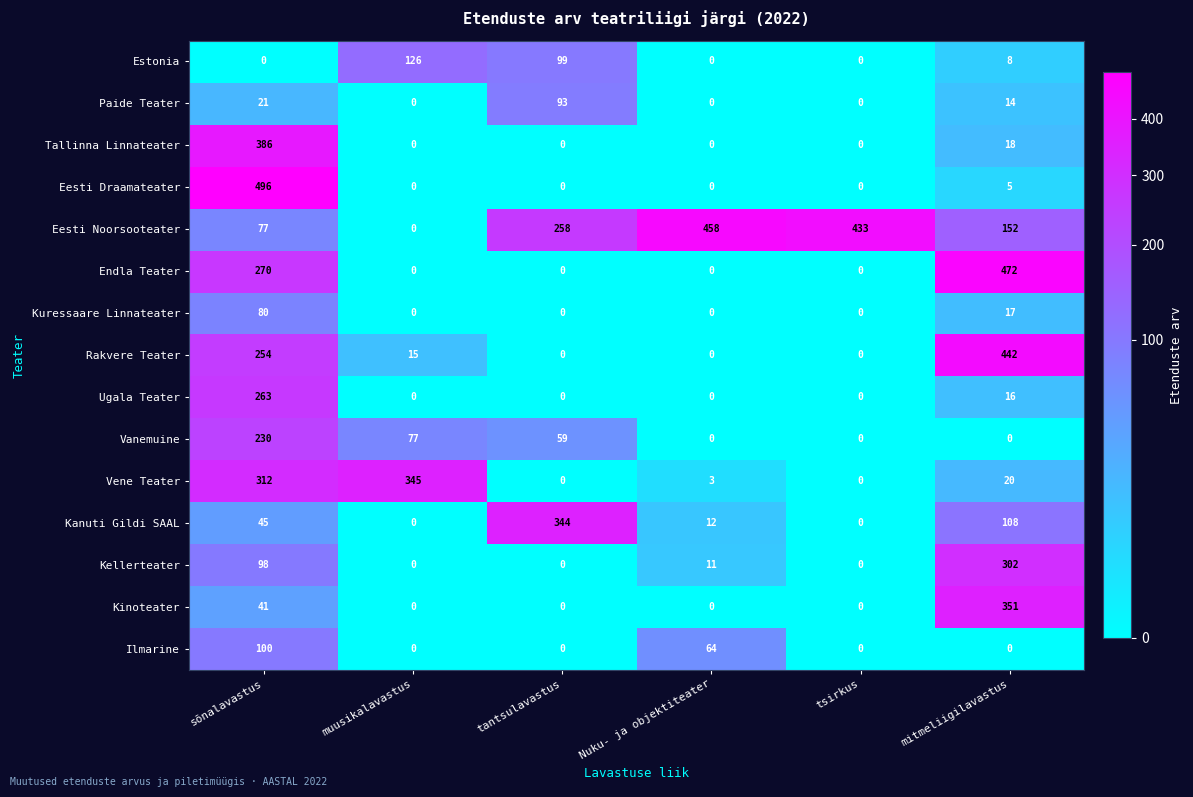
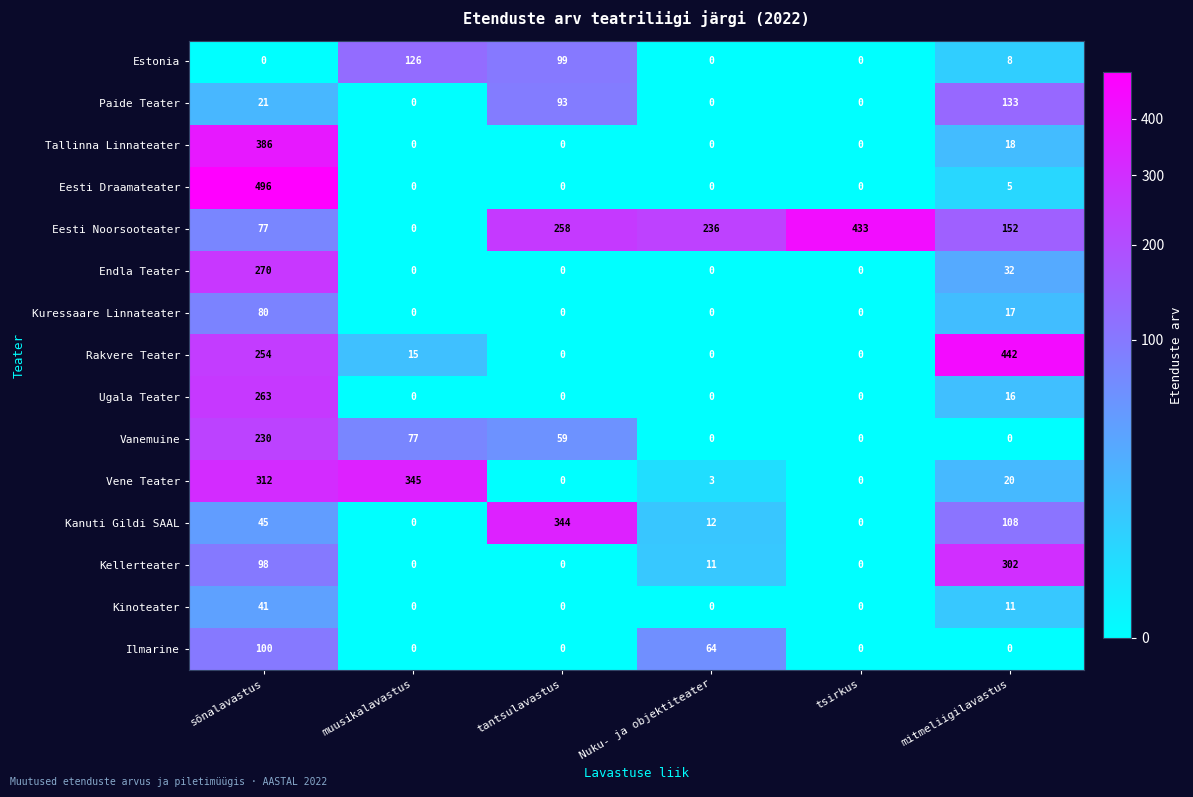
Paide Teater, mitmeliigilavastus: 14 -> 133
Eesti Noorsooteater, Nuku- ja objektiteater: 458 -> 236
Endla Teater, mitmeliigilavastus: 472 -> 32
Kinoteater, mitmeliigilavastus: 351 -> 11
